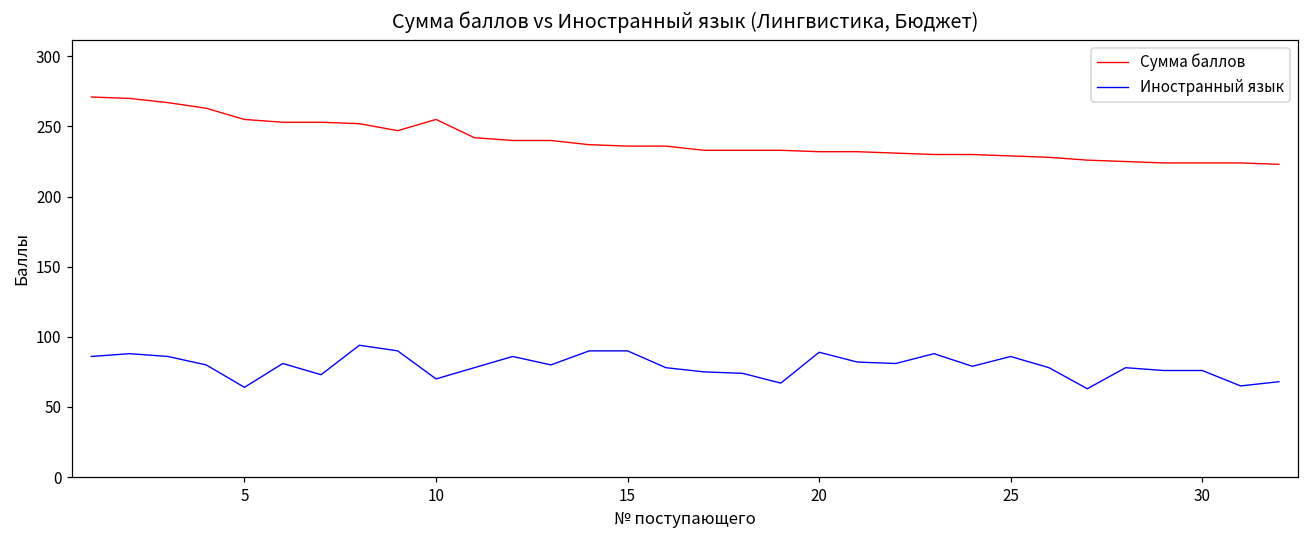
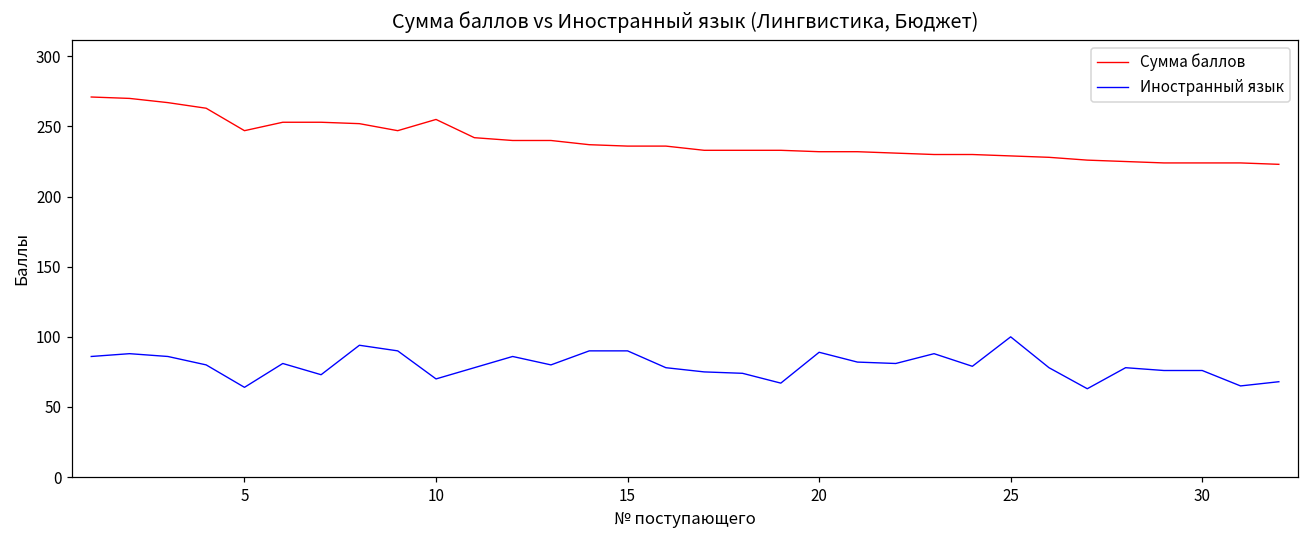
Сумма баллов, 5: 255 -> 247
Иностранный язык, 25: 86 -> 100
